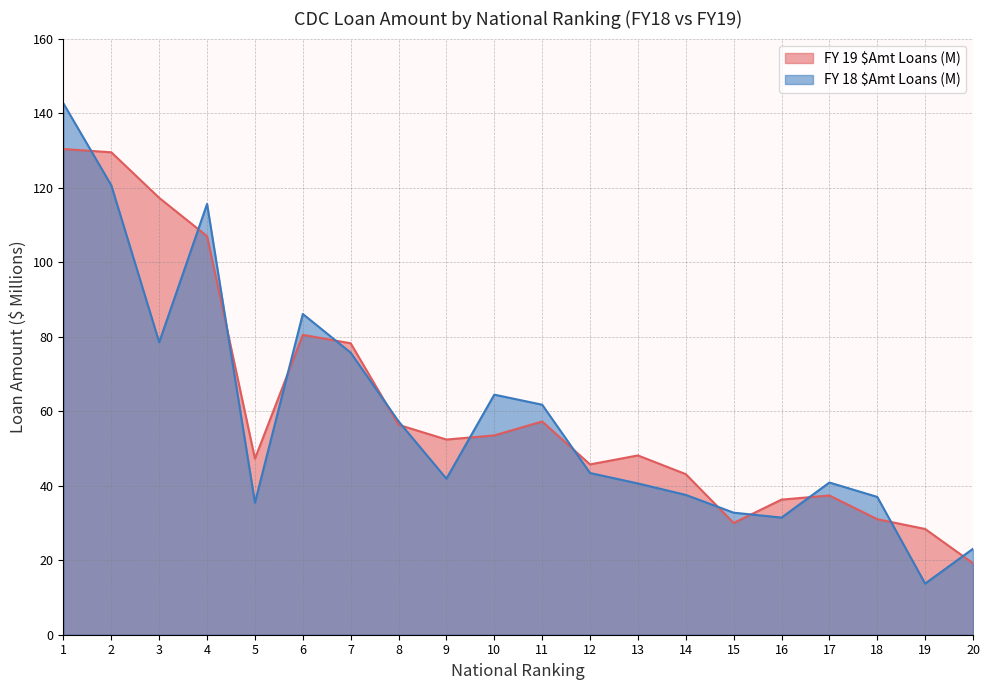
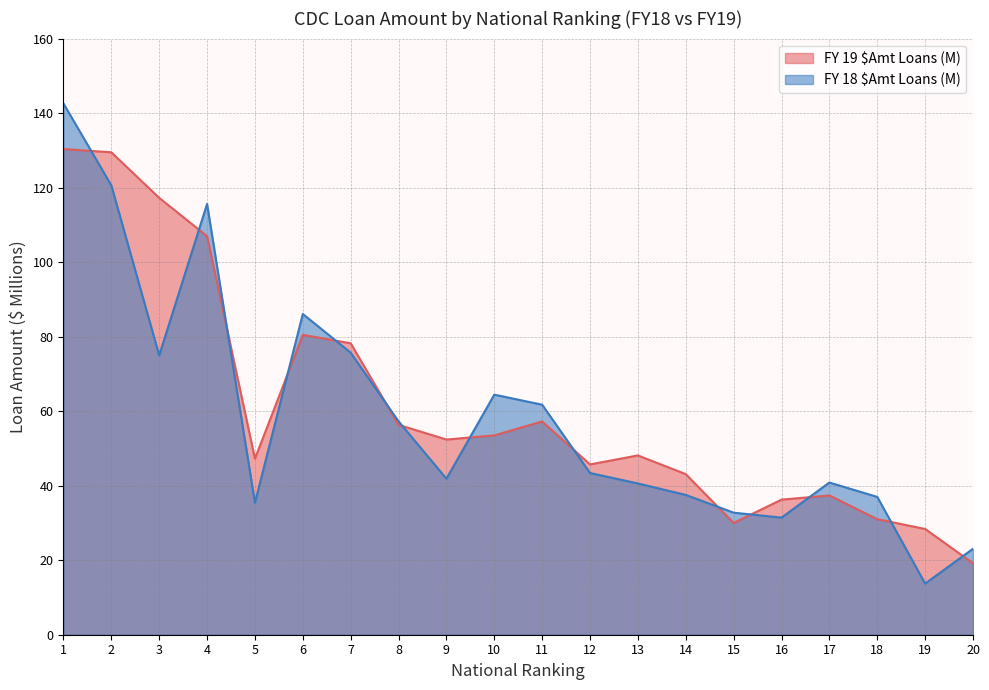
FY 18 $Amt Loans (M), 3: 78 -> 75
